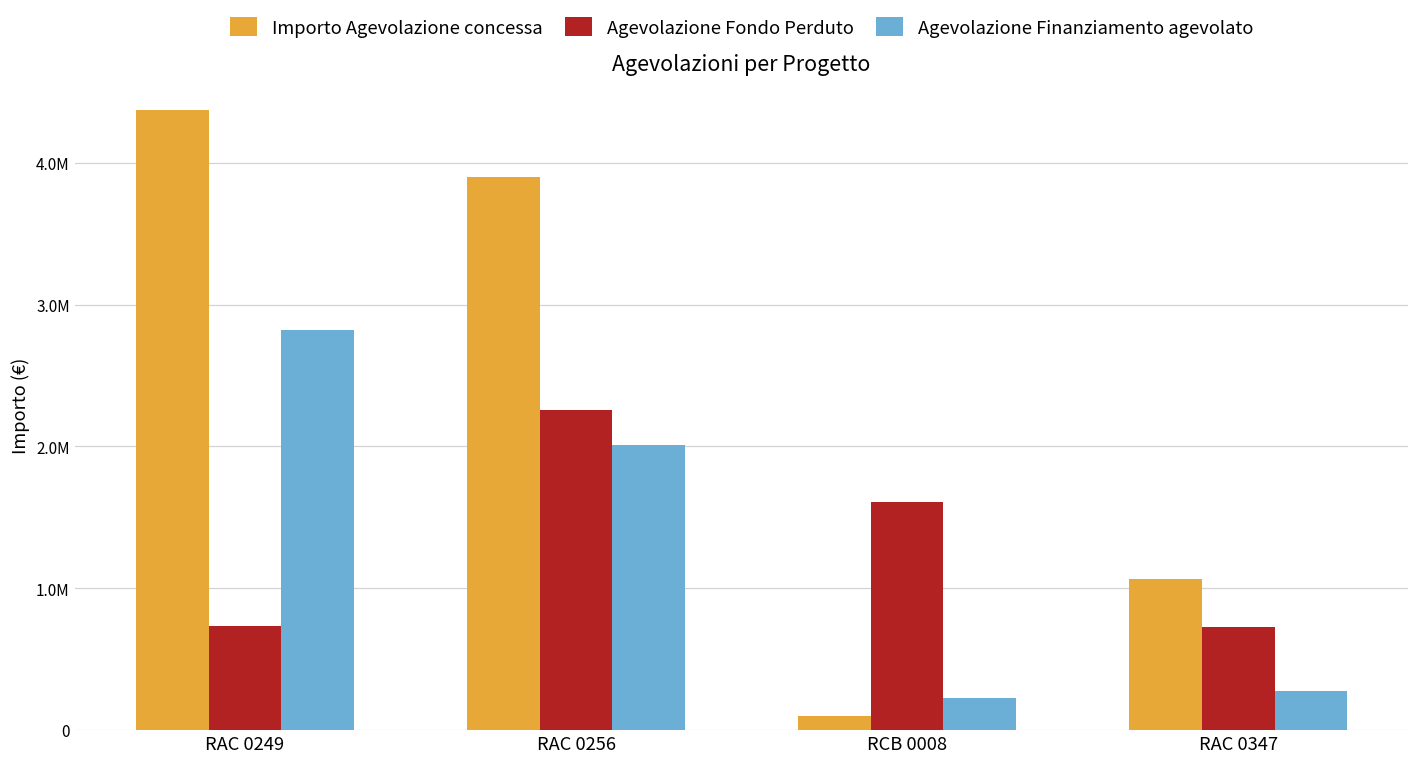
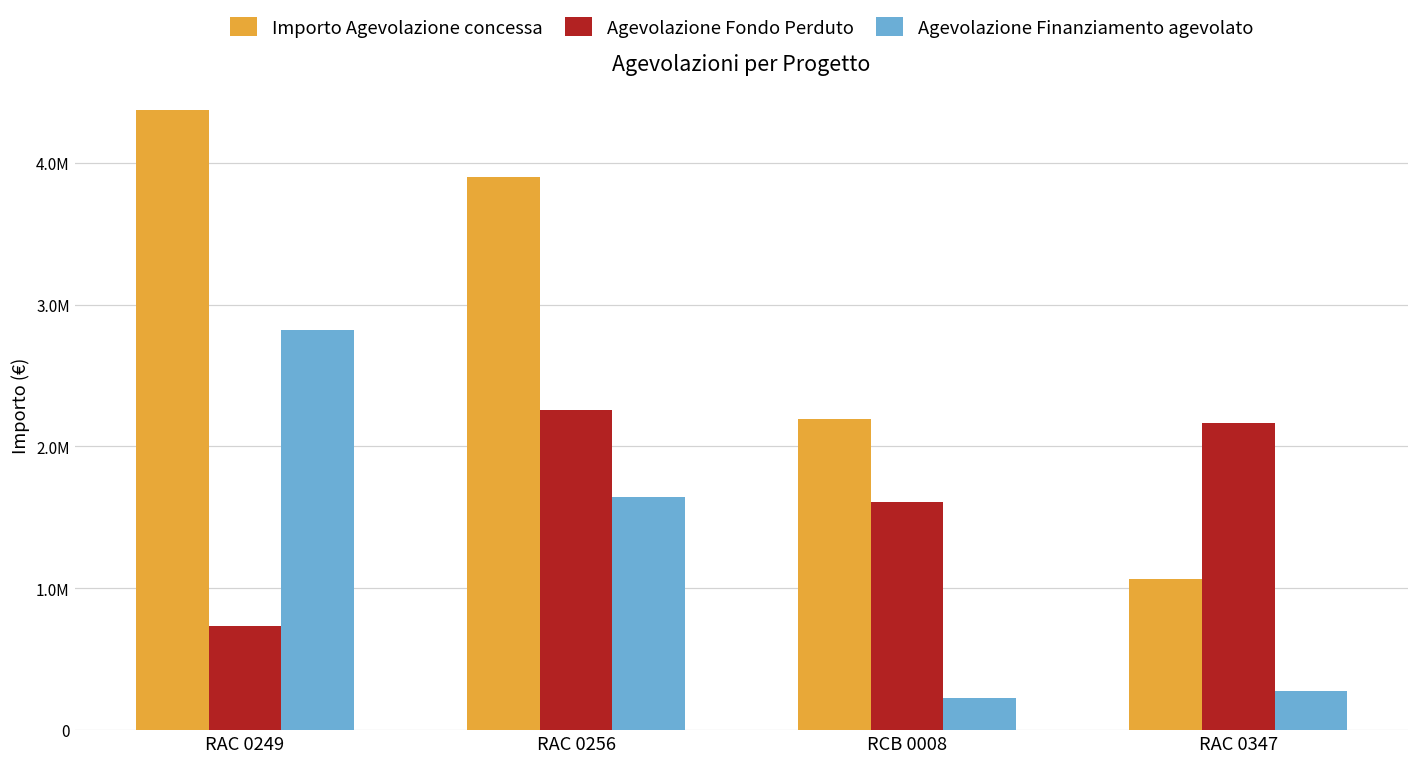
Agevolazione Finanziamento agevolato, RAC 0256: 2010000 -> 1640000
Importo Agevolazione concessa, RCB 0008: 100000 -> 2190000
Agevolazione Fondo Perduto, RAC 0347: 720000 -> 2160000
